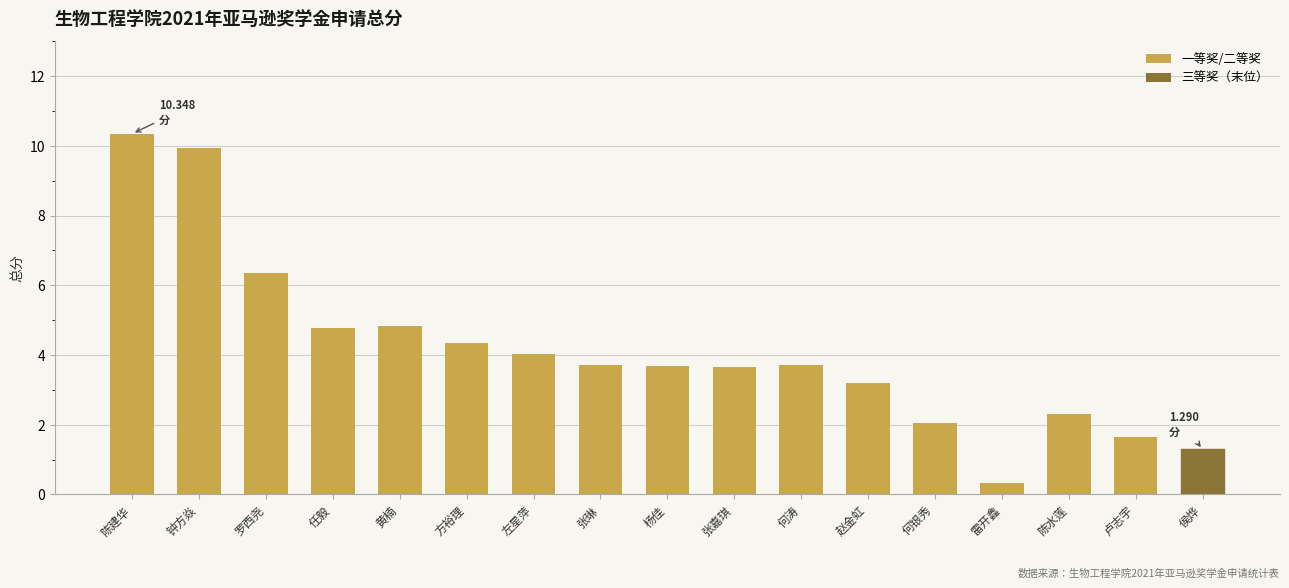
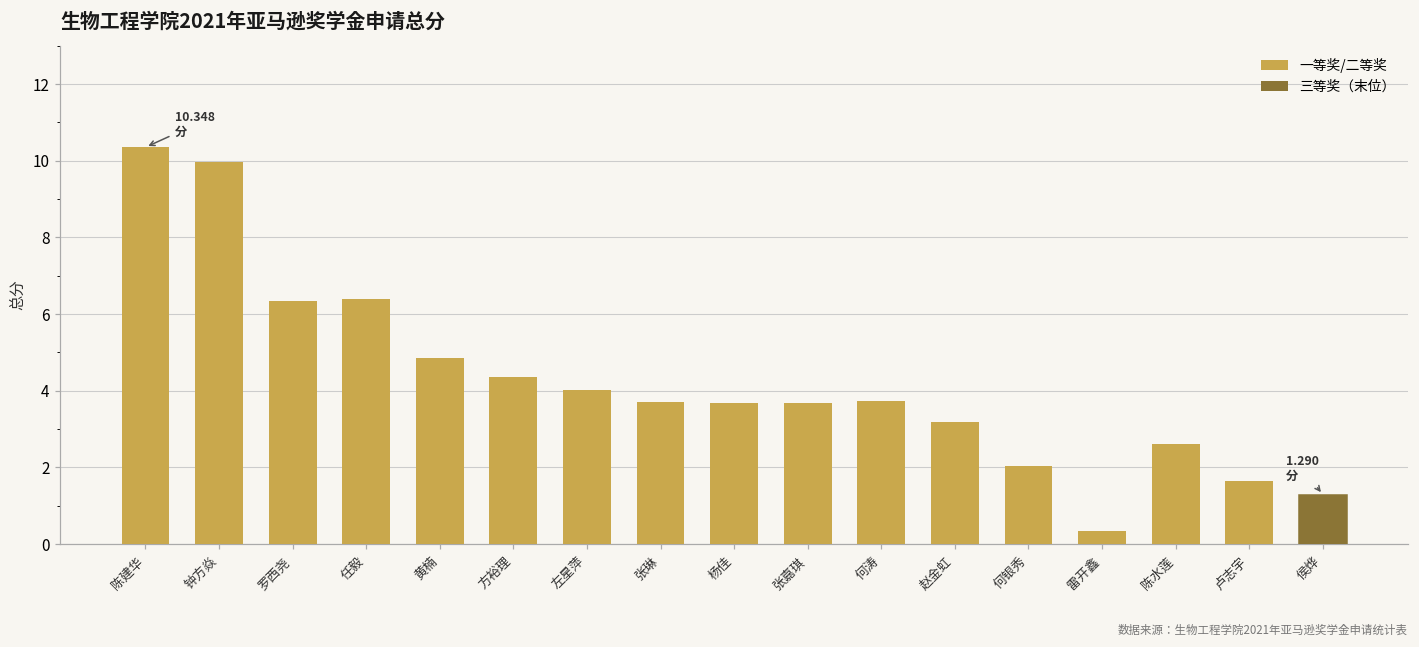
任毅: 4.8 -> 6.4
陈水莲: 2.3 -> 2.6
